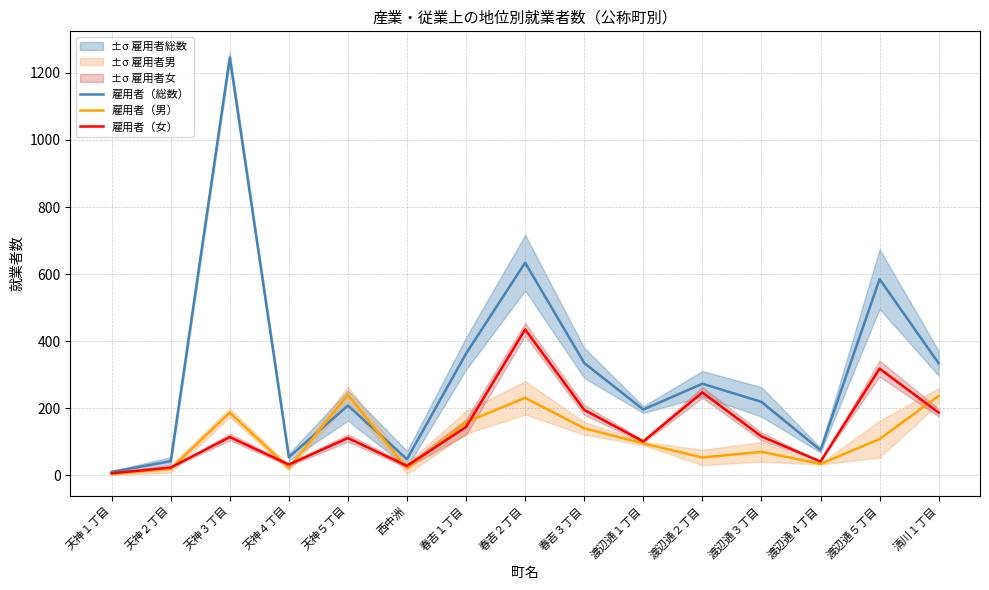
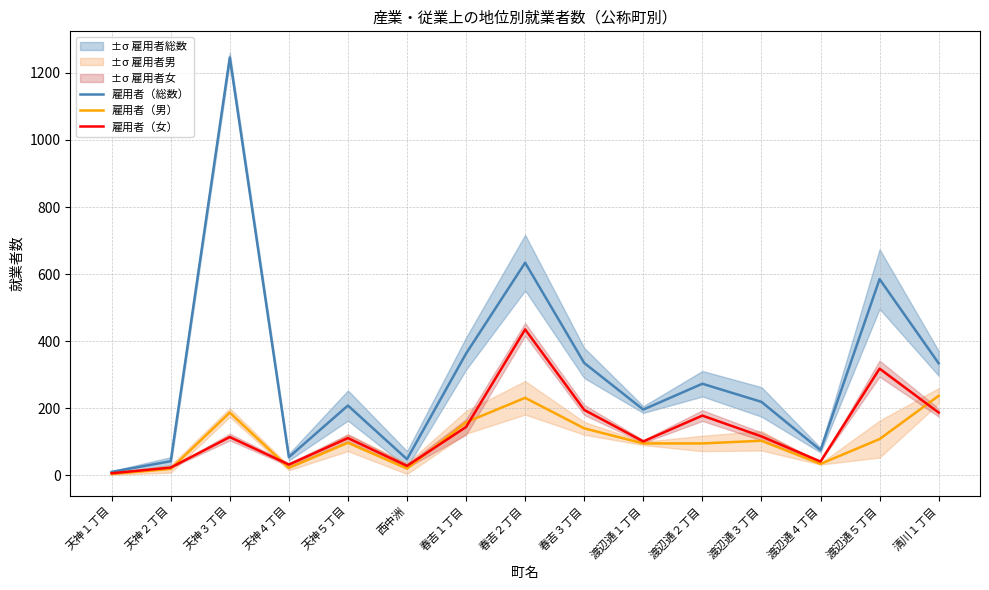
雇用者（男）, 天神５丁目: 240 -> 100
雇用者（男）, 渡辺通２丁目: 50 -> 100
雇用者（女）, 渡辺通２丁目: 250 -> 180
雇用者（男）, 渡辺通３丁目: 70 -> 100
